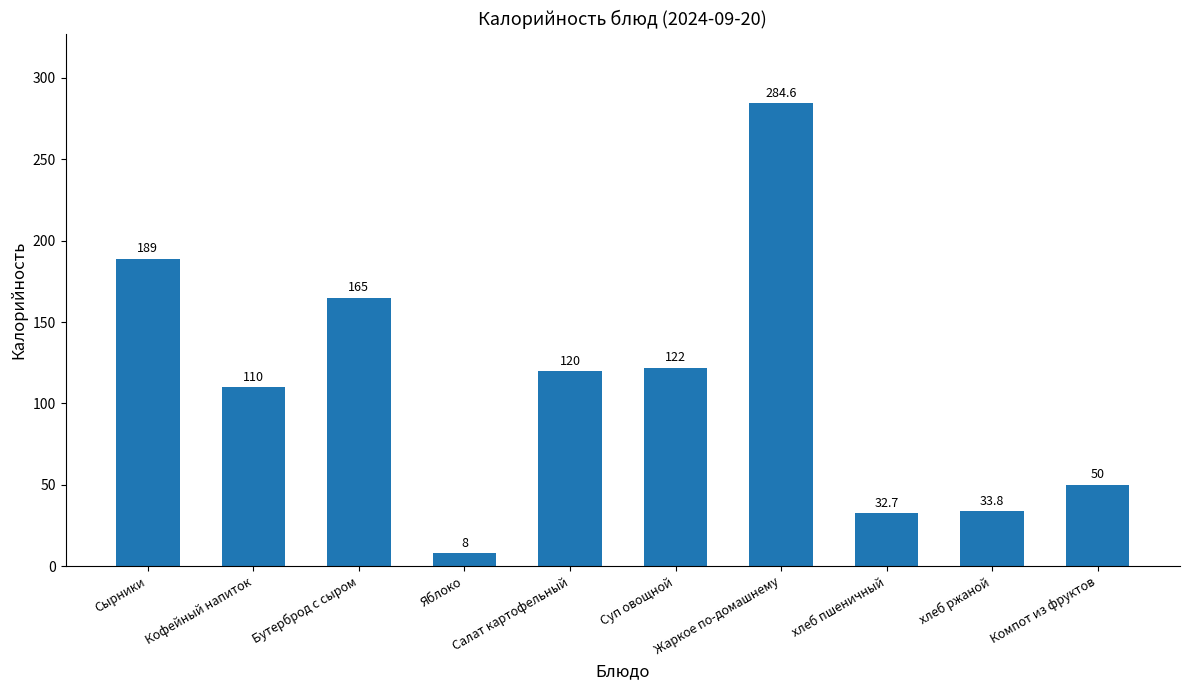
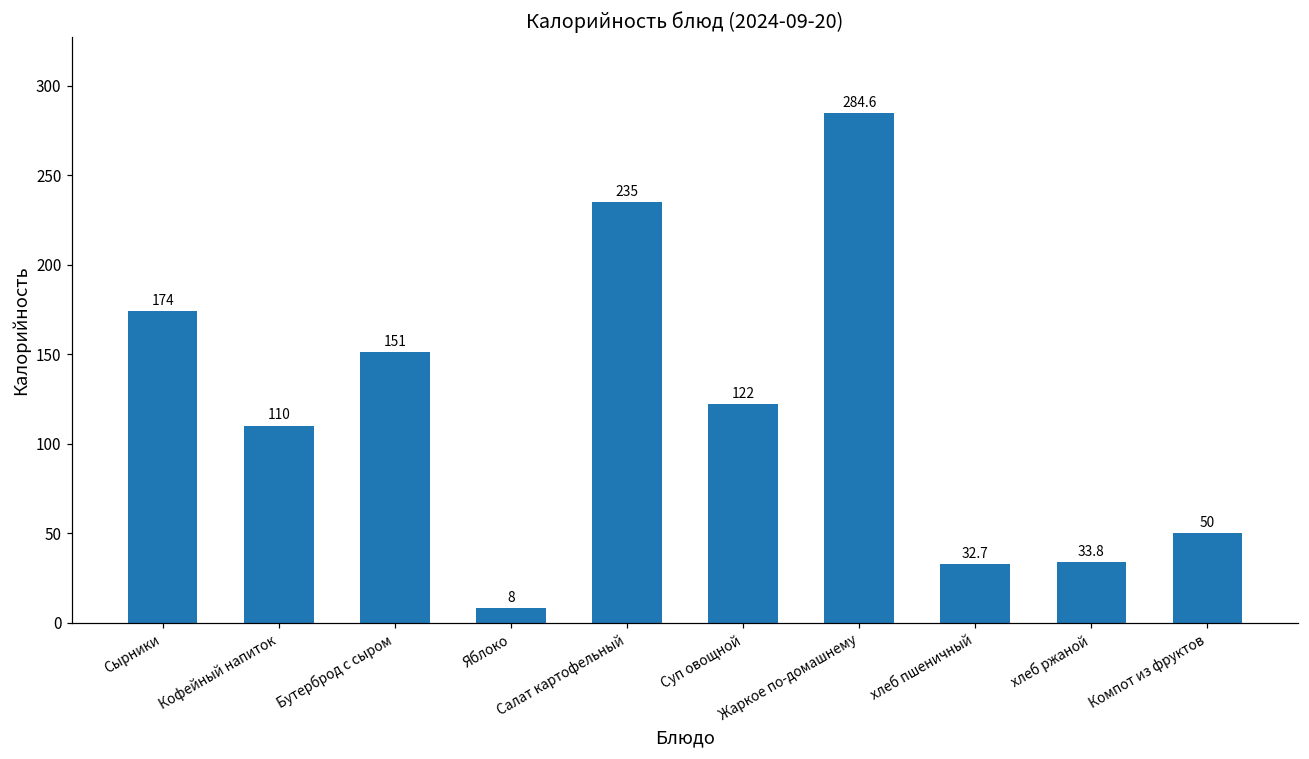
Сырники: 189 -> 174
Бутерброд с сыром: 165 -> 151
Салат картофельный: 120 -> 235
